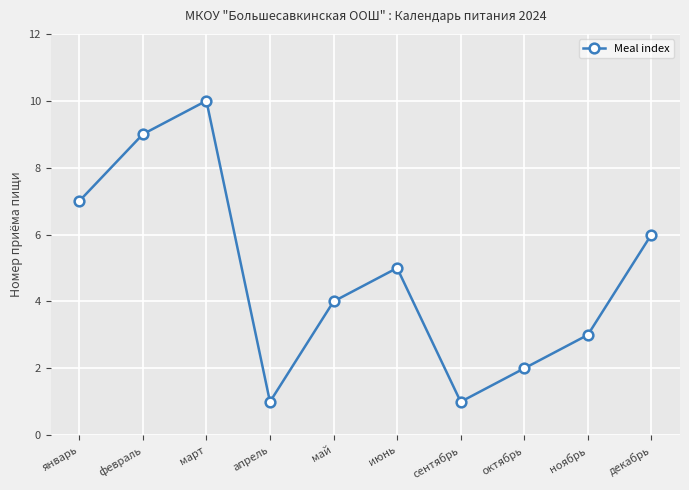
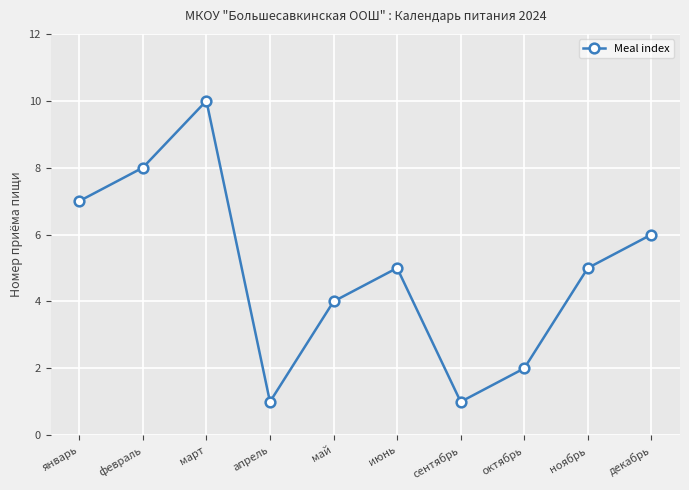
февраль: 9 -> 8
ноябрь: 3 -> 5
